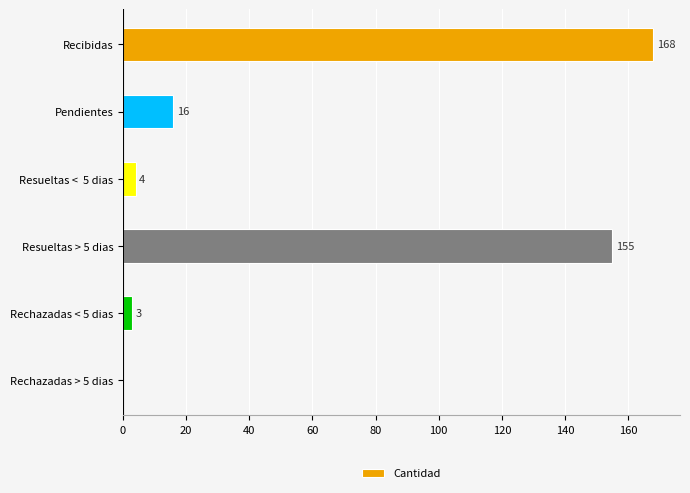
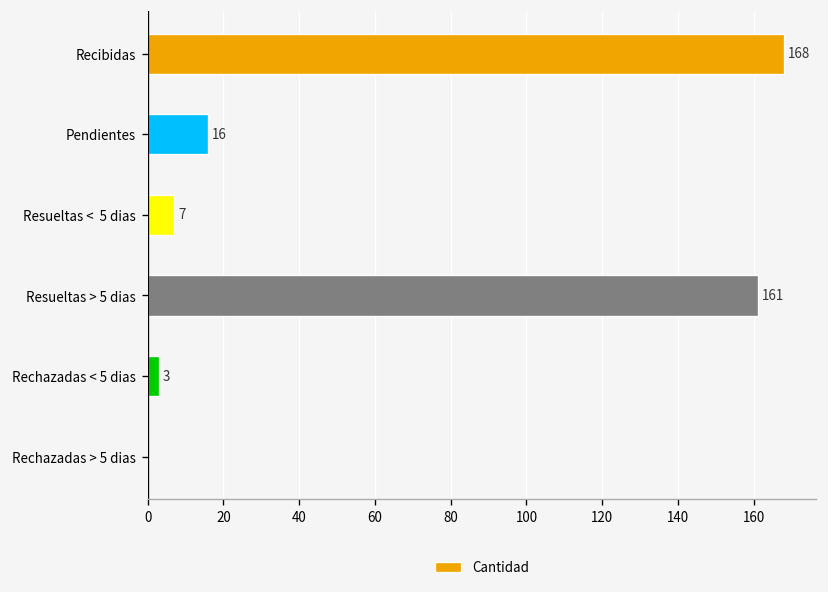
Resueltas < 5 dias: 4 -> 7
Resueltas > 5 dias: 155 -> 161
